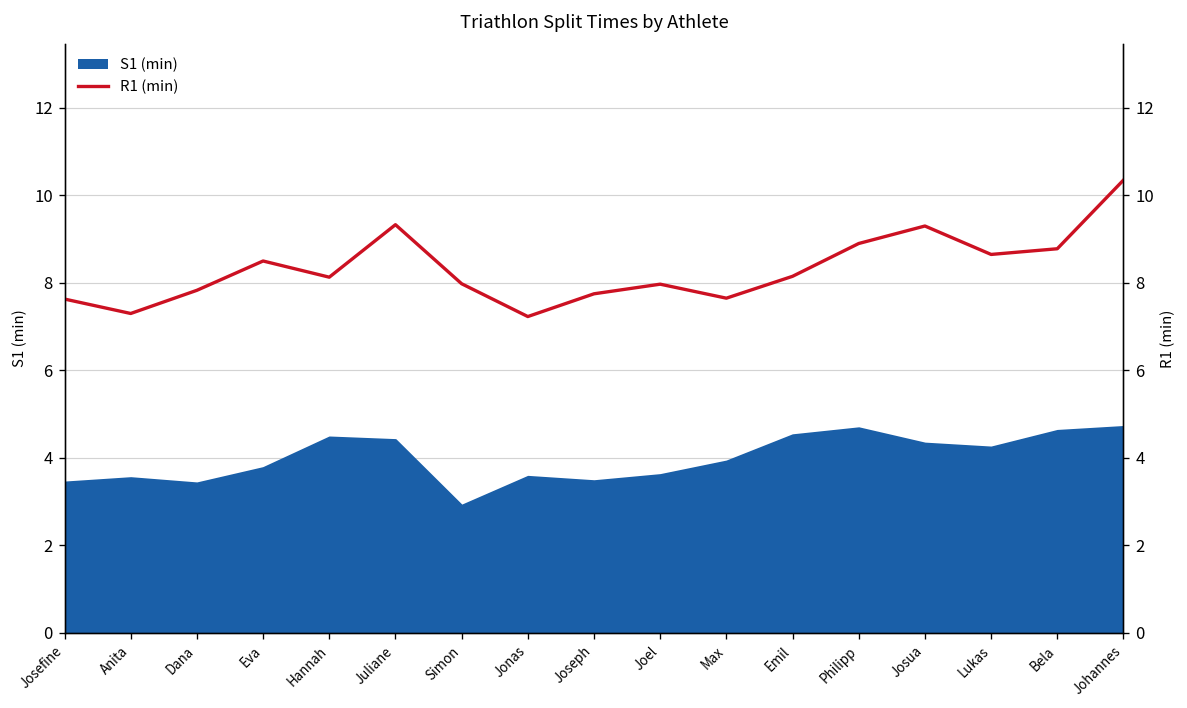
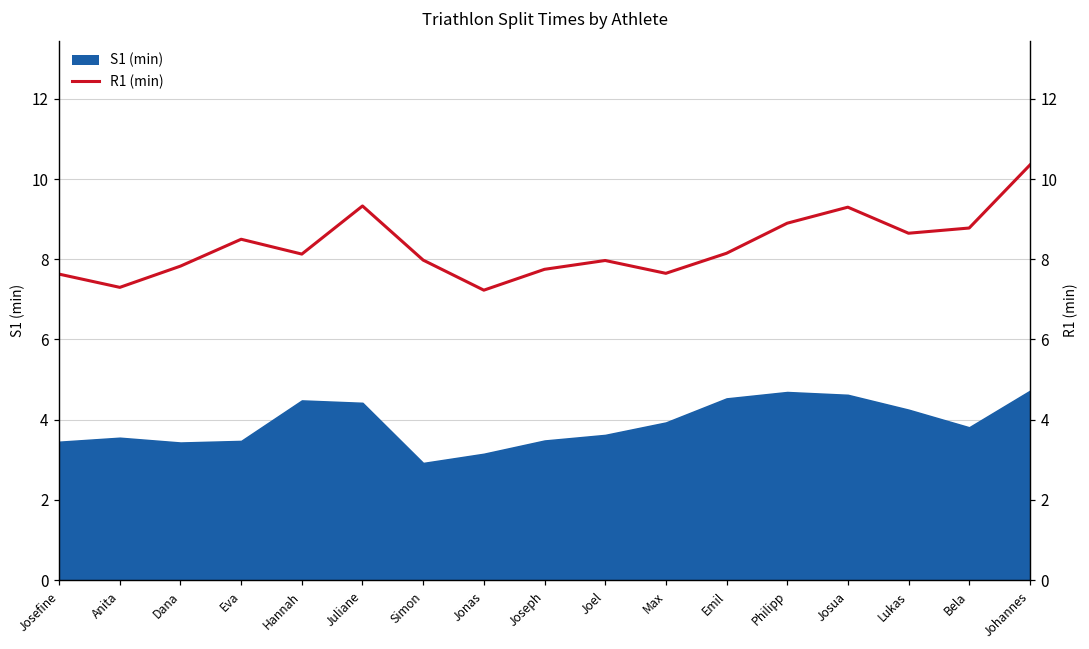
S1 (min), Eva: 3.8 -> 3.5
S1 (min), Jonas: 3.6 -> 3.2
S1 (min), Josua: 4.3 -> 4.6
S1 (min), Bela: 4.6 -> 3.8
